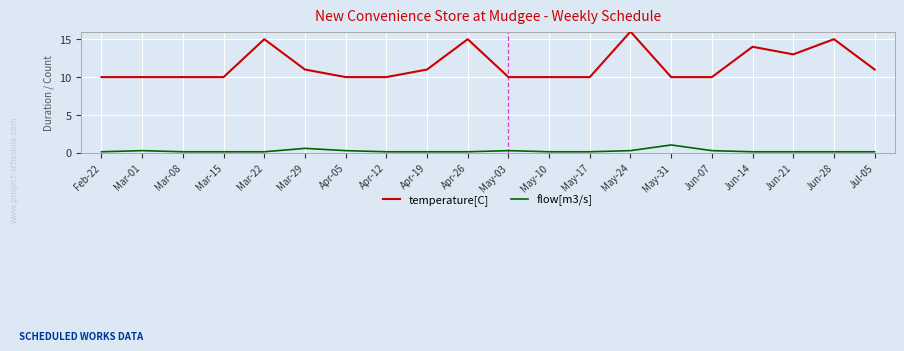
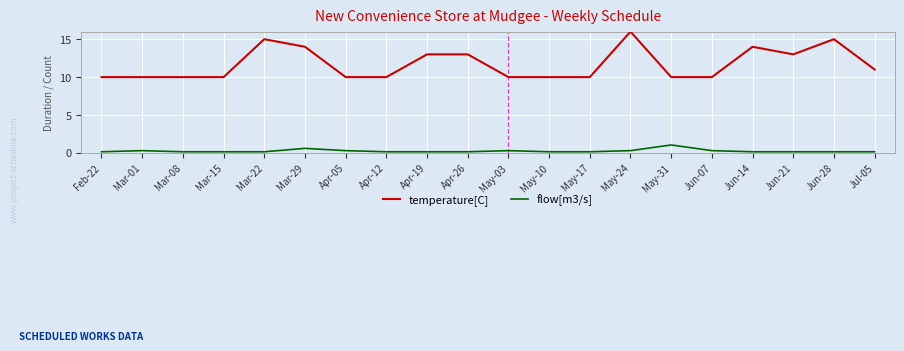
temperature[C], Mar-29: 11 -> 14
temperature[C], Apr-19: 11 -> 13
temperature[C], Apr-26: 15 -> 13
